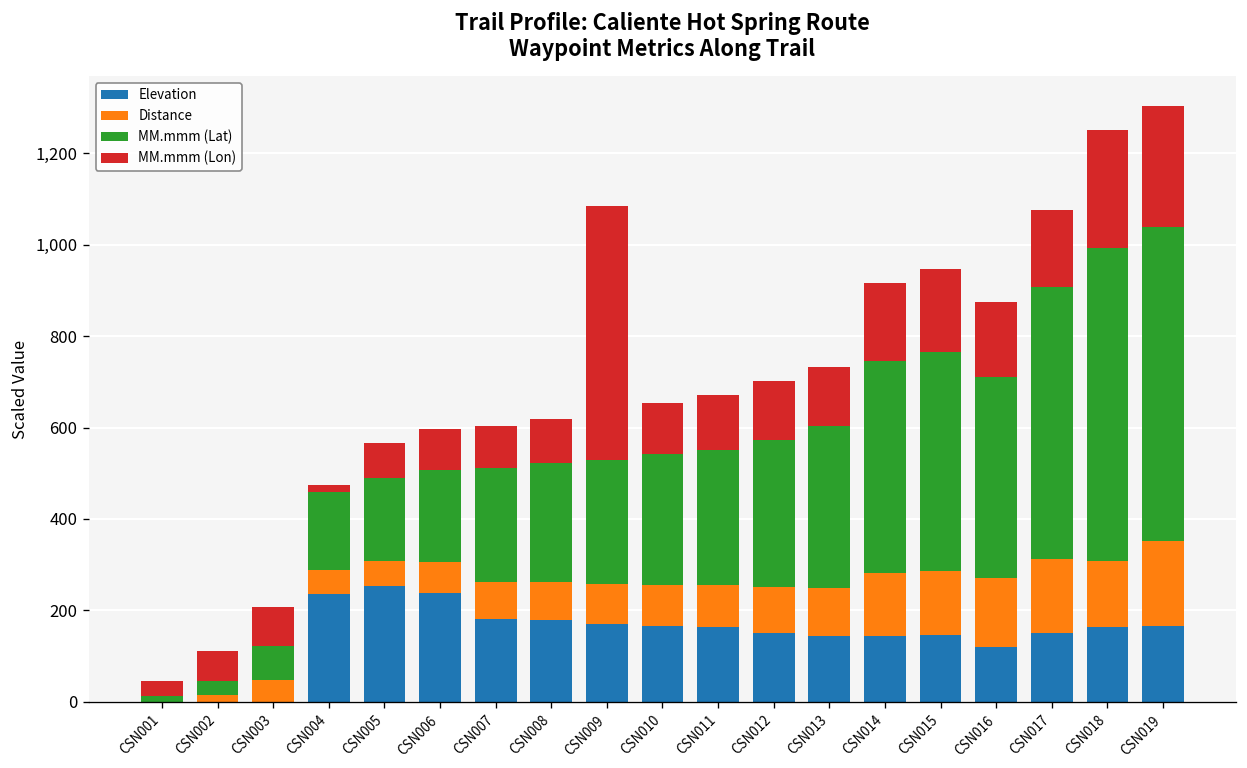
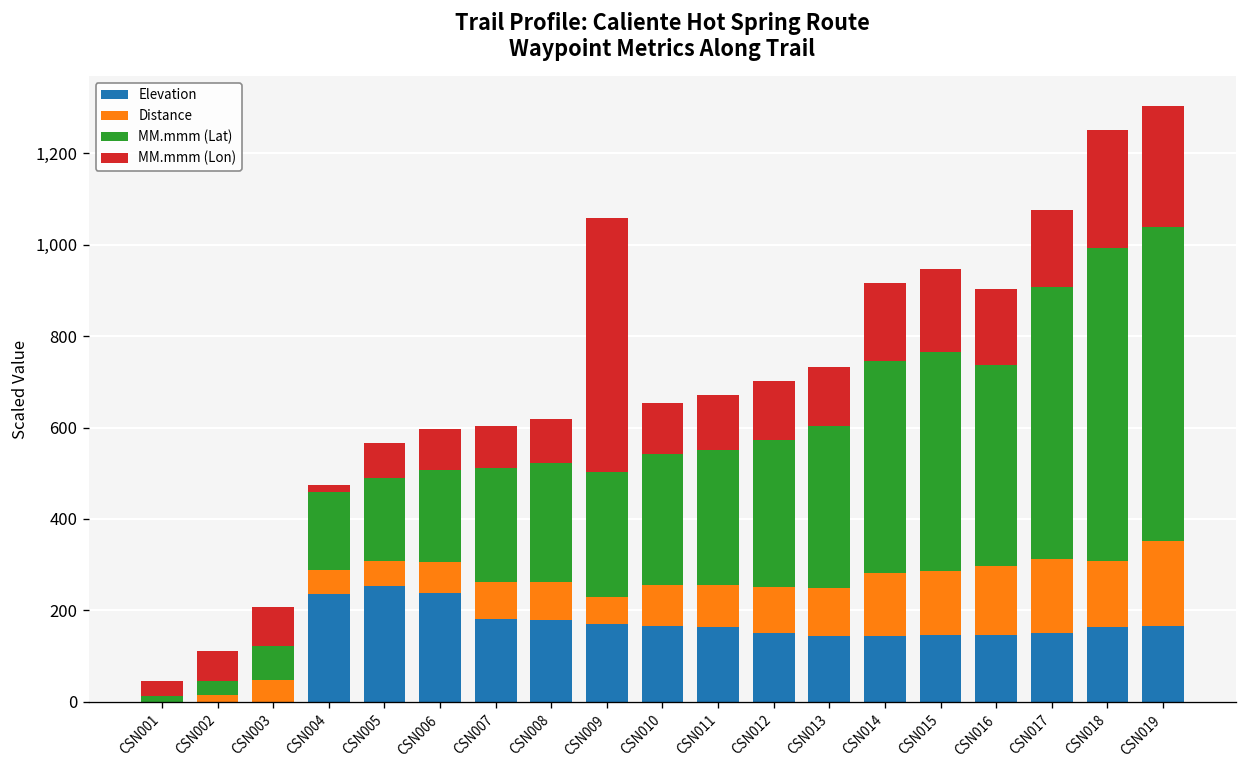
Distance, CSN009: 90 -> 60
Elevation, CSN016: 120 -> 150
